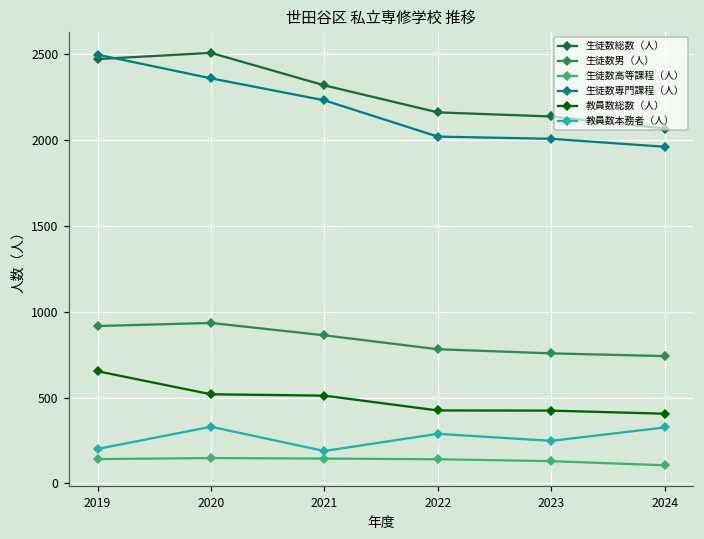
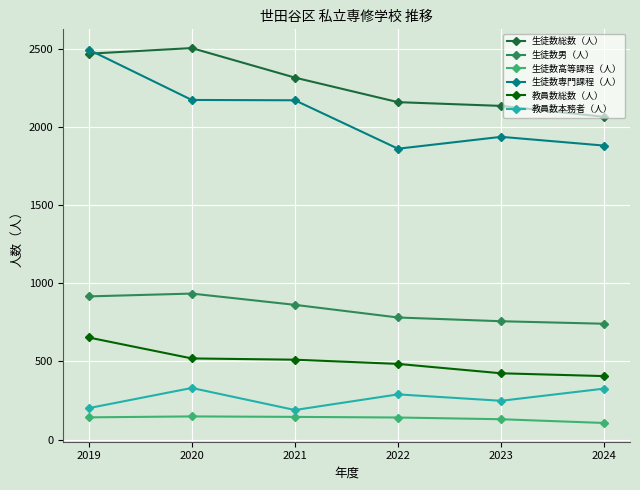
生徒数専門課程（人）, 2020: 2360 -> 2170
生徒数専門課程（人）, 2021: 2230 -> 2170
生徒数専門課程（人）, 2022: 2020 -> 1860
教員数総数（人）, 2022: 430 -> 480
生徒数専門課程（人）, 2023: 2010 -> 1940
生徒数専門課程（人）, 2024: 1960 -> 1880
